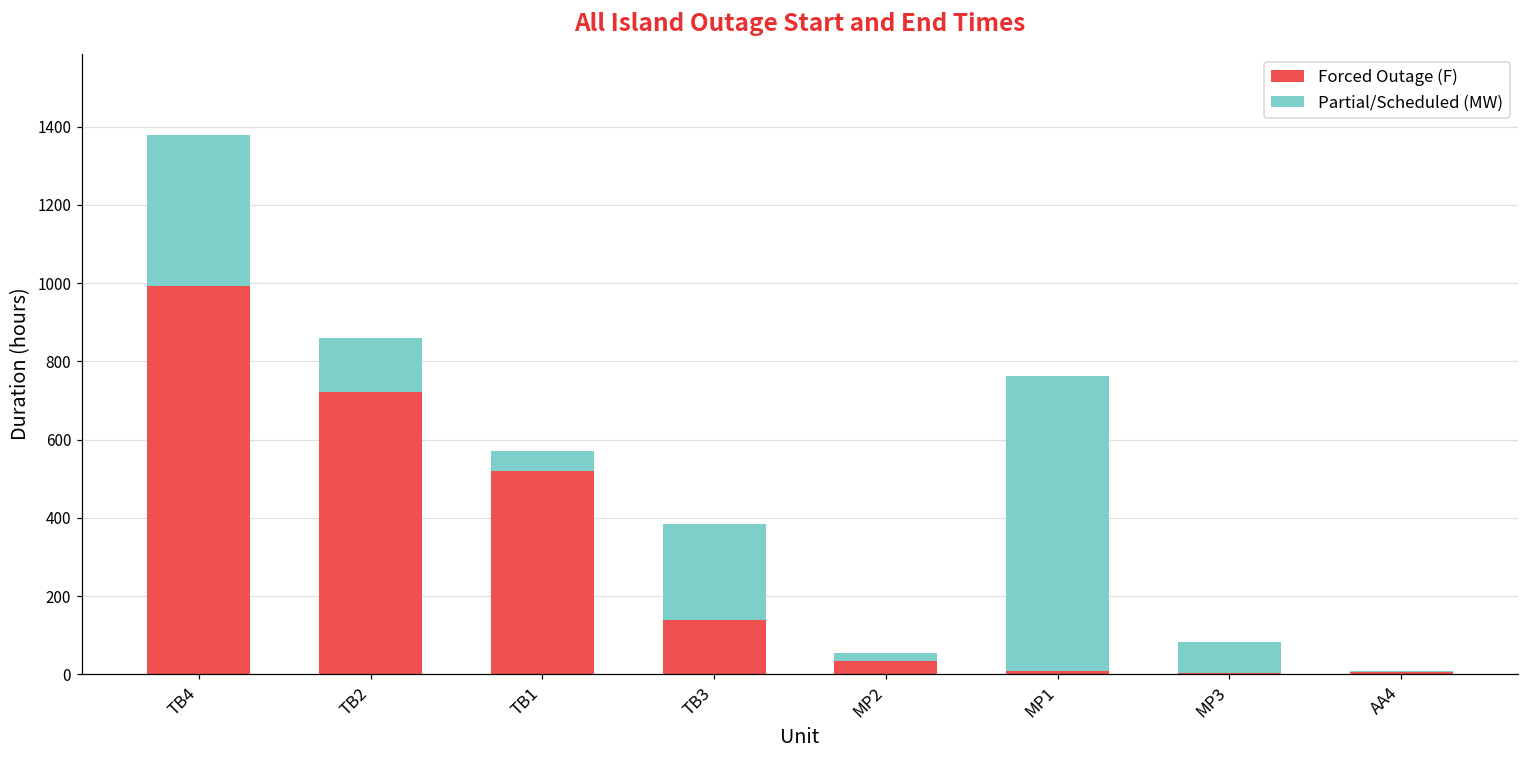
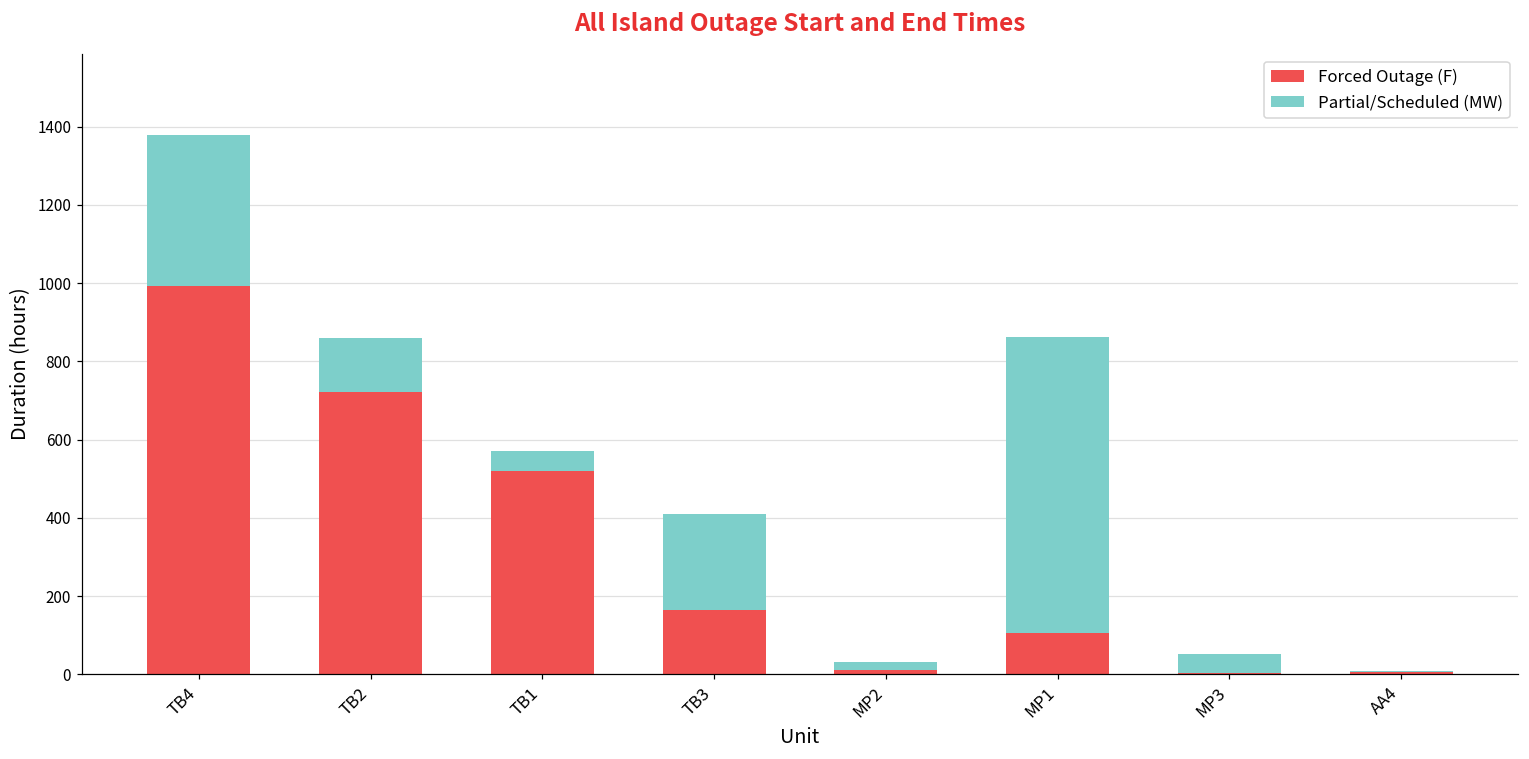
Forced Outage (F), TB3: 140 -> 160
Forced Outage (F), MP2: 40 -> 10
Forced Outage (F), MP1: 10 -> 110
Partial/Scheduled (MW), MP3: 80 -> 50
